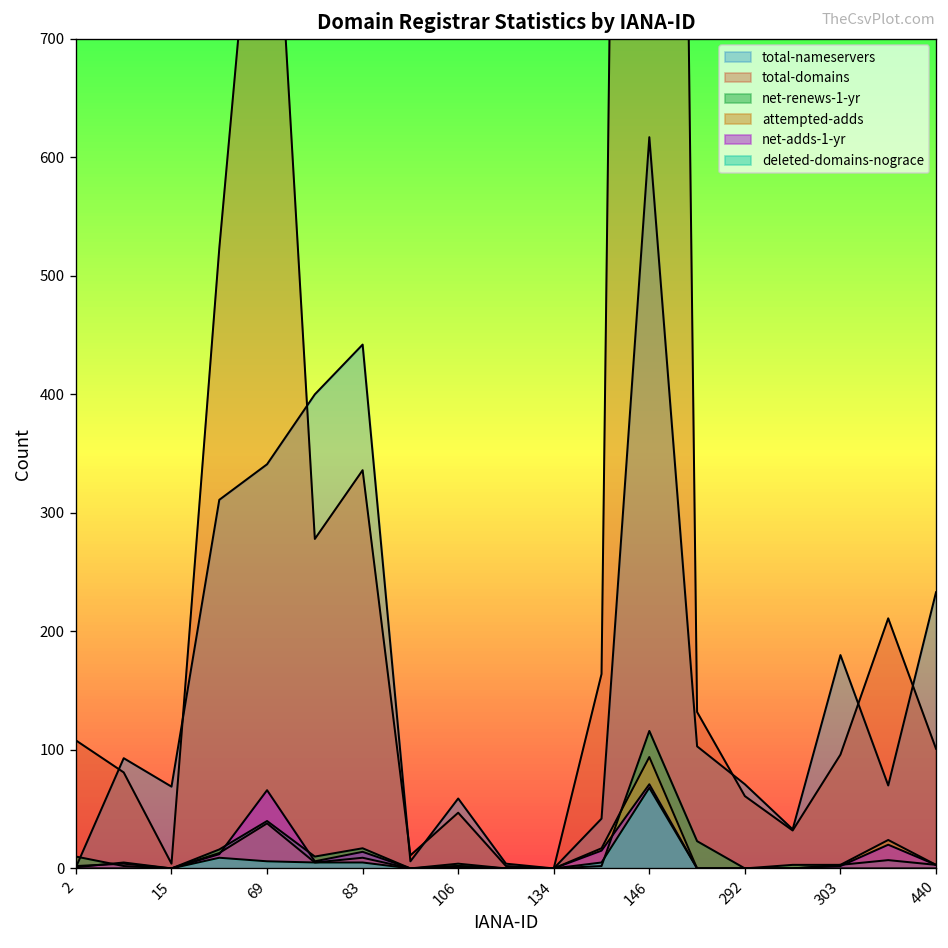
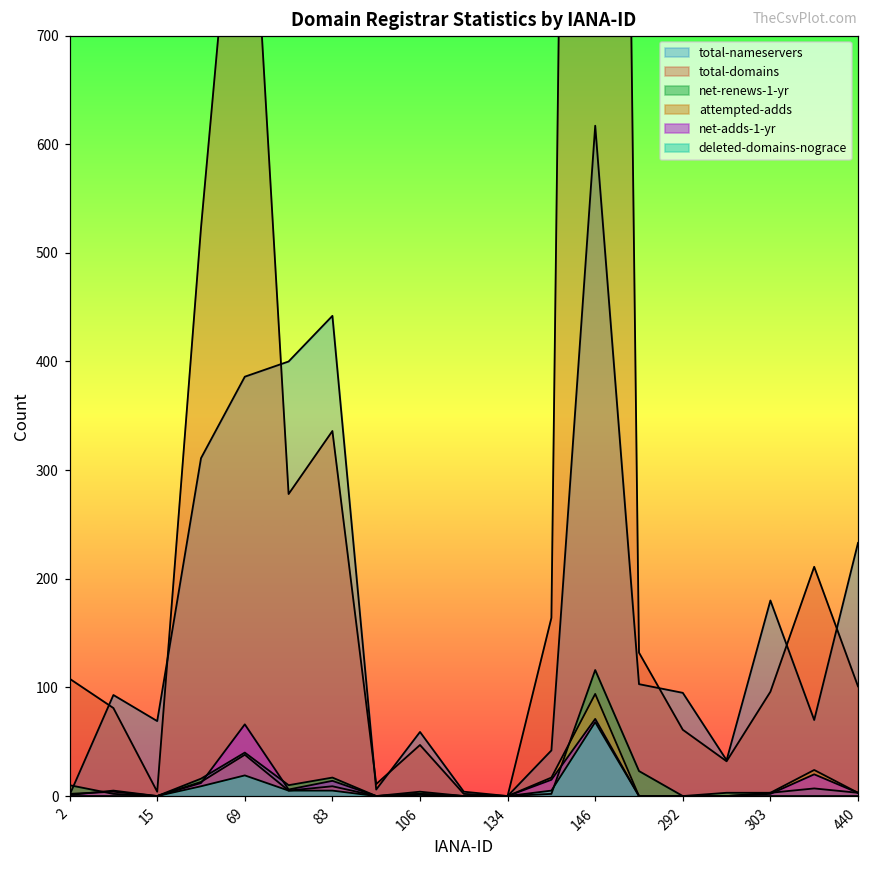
total-nameservers, 69: 340 -> 390
deleted-domains-nograce, 69: 10 -> 20
total-nameservers, 292: 70 -> 100
